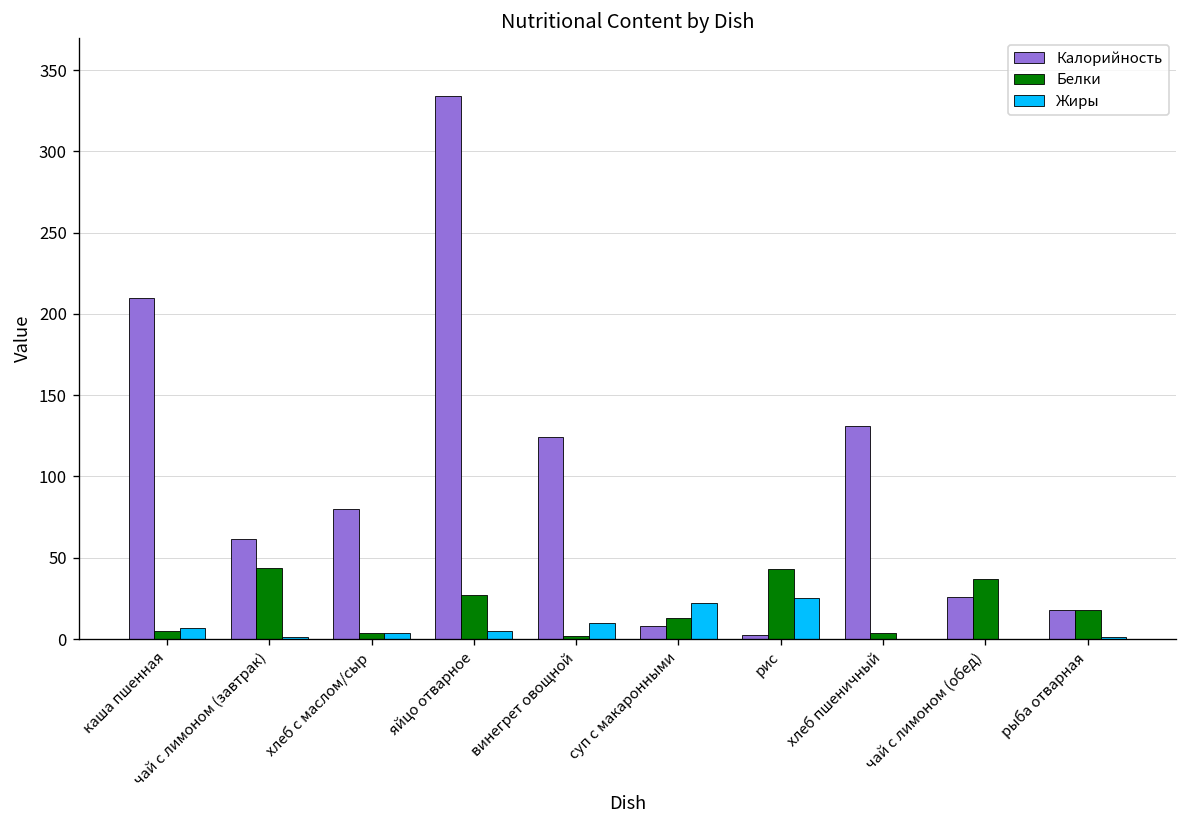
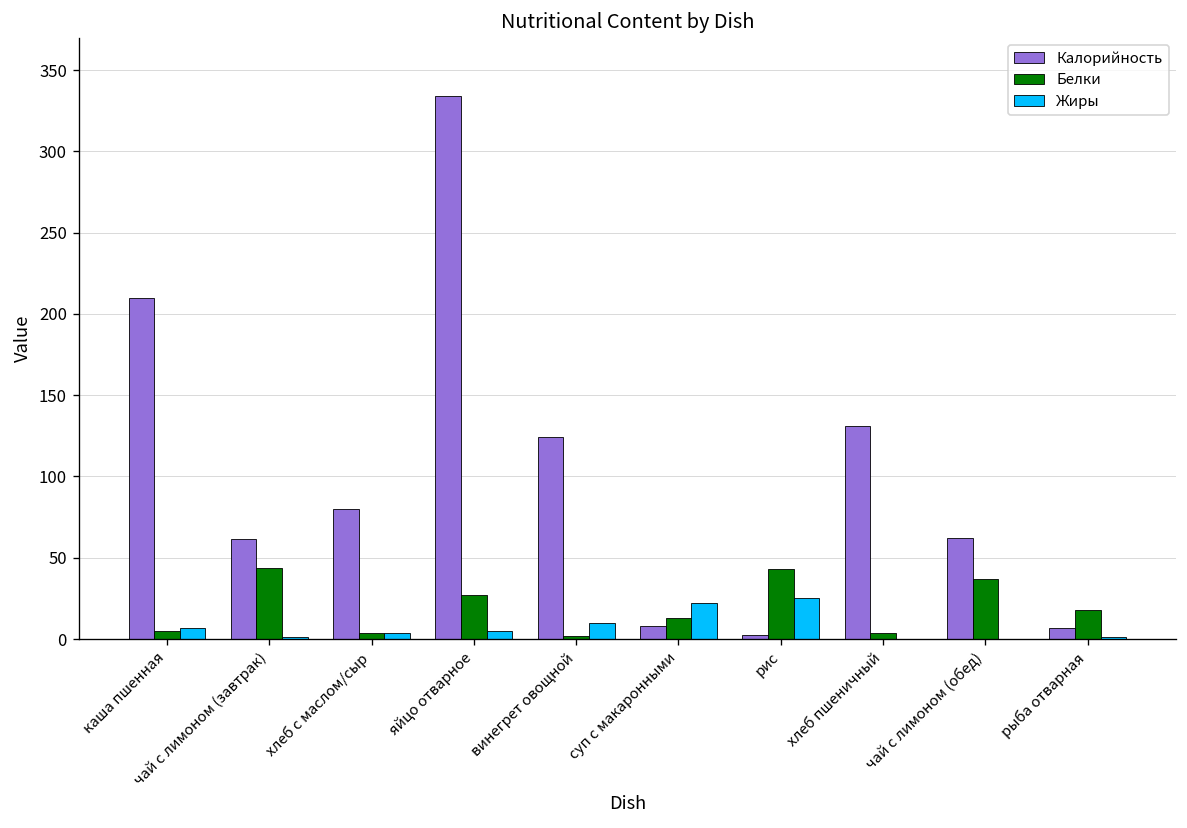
Калорийность, чай с лимоном (обед): 26 -> 62
Калорийность, рыба отварная: 18 -> 7
